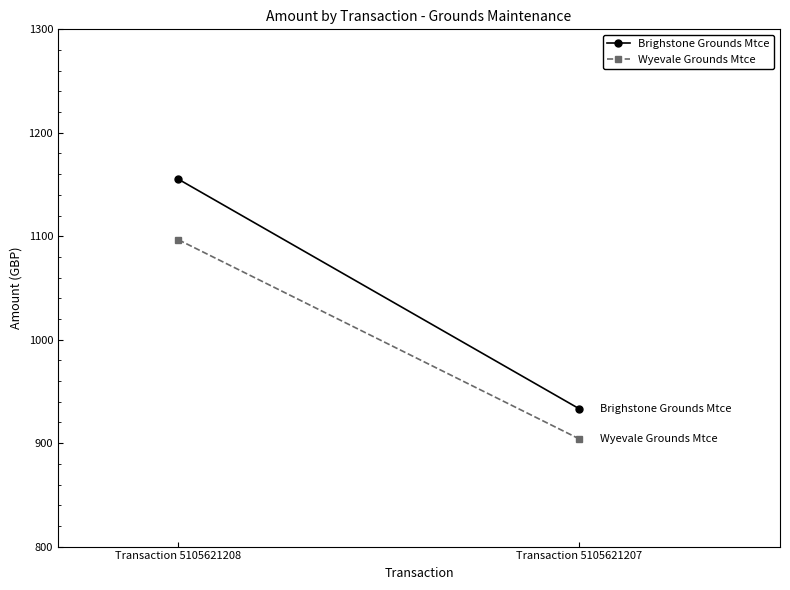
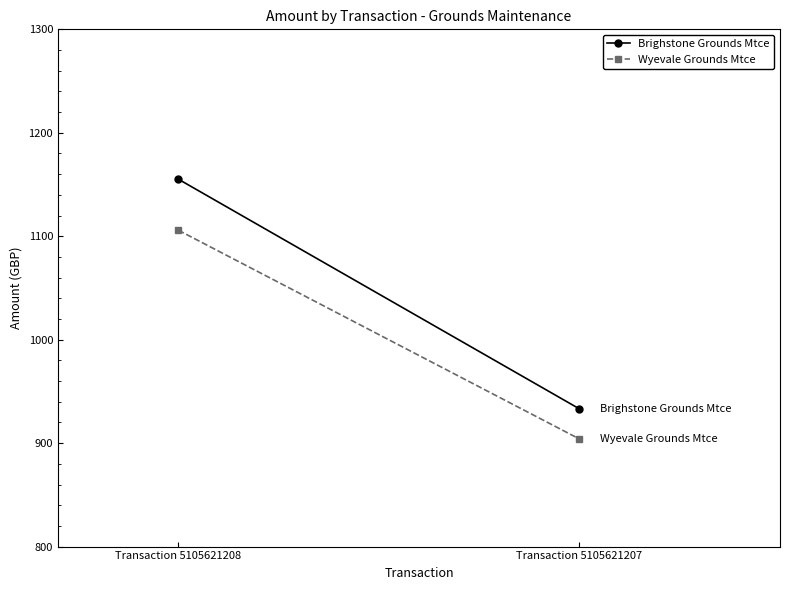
Wyevale Grounds Mtce, Transaction 5105621208: 1097 -> 1106
